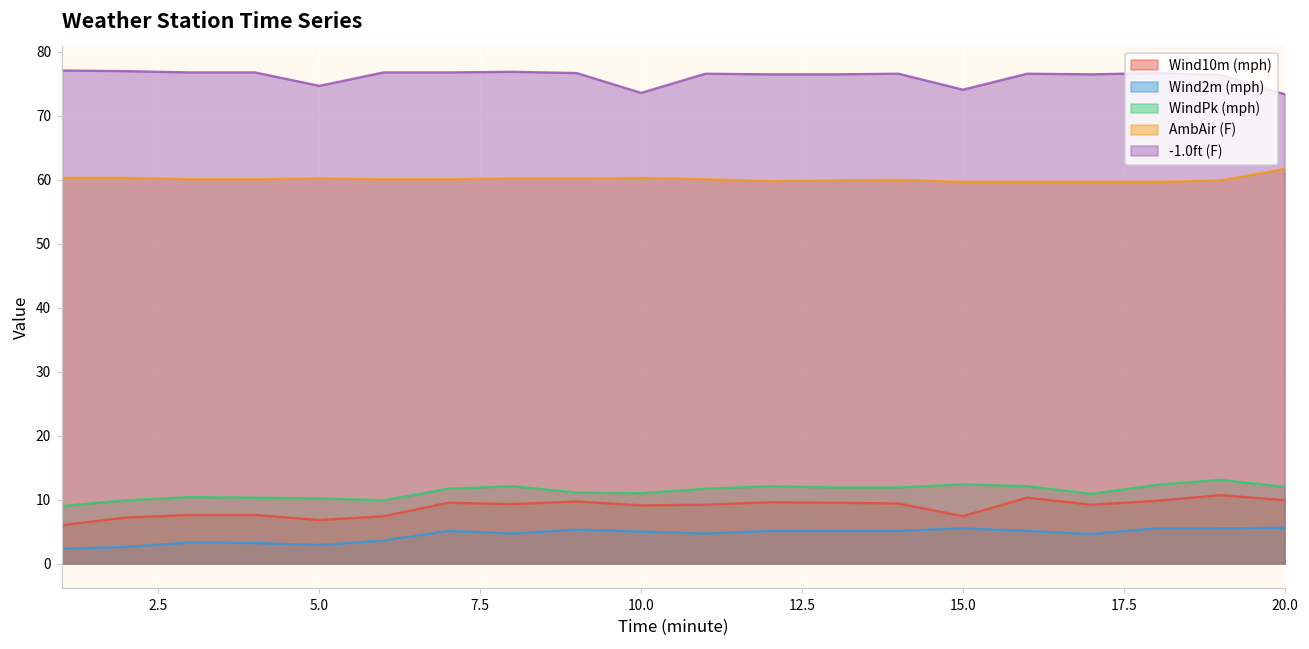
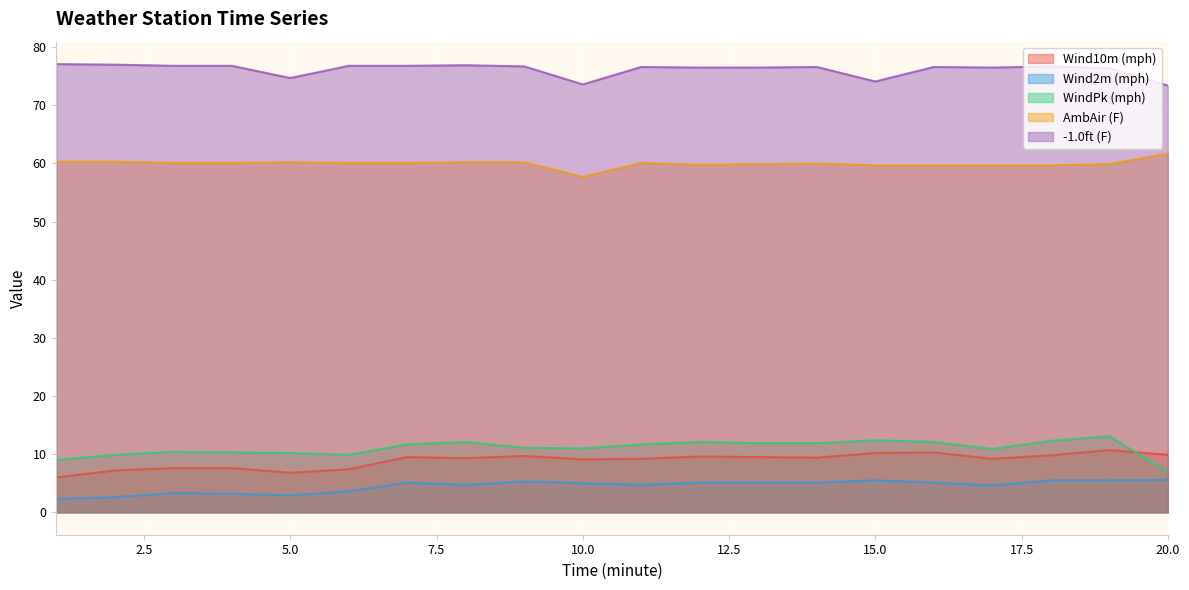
AmbAir (F), 10.0: 60 -> 58
Wind10m (mph), 15.0: 7 -> 10
WindPk (mph), 20.0: 12 -> 7
